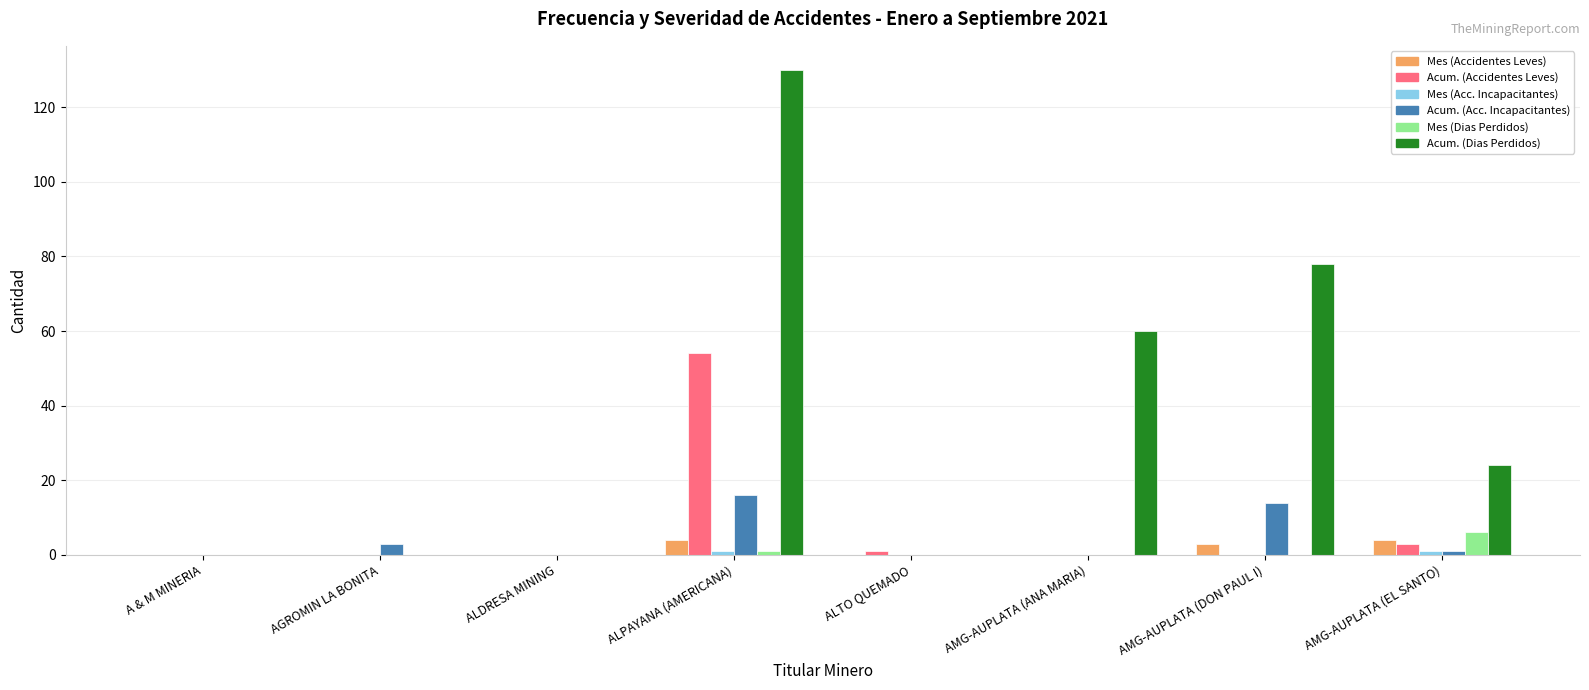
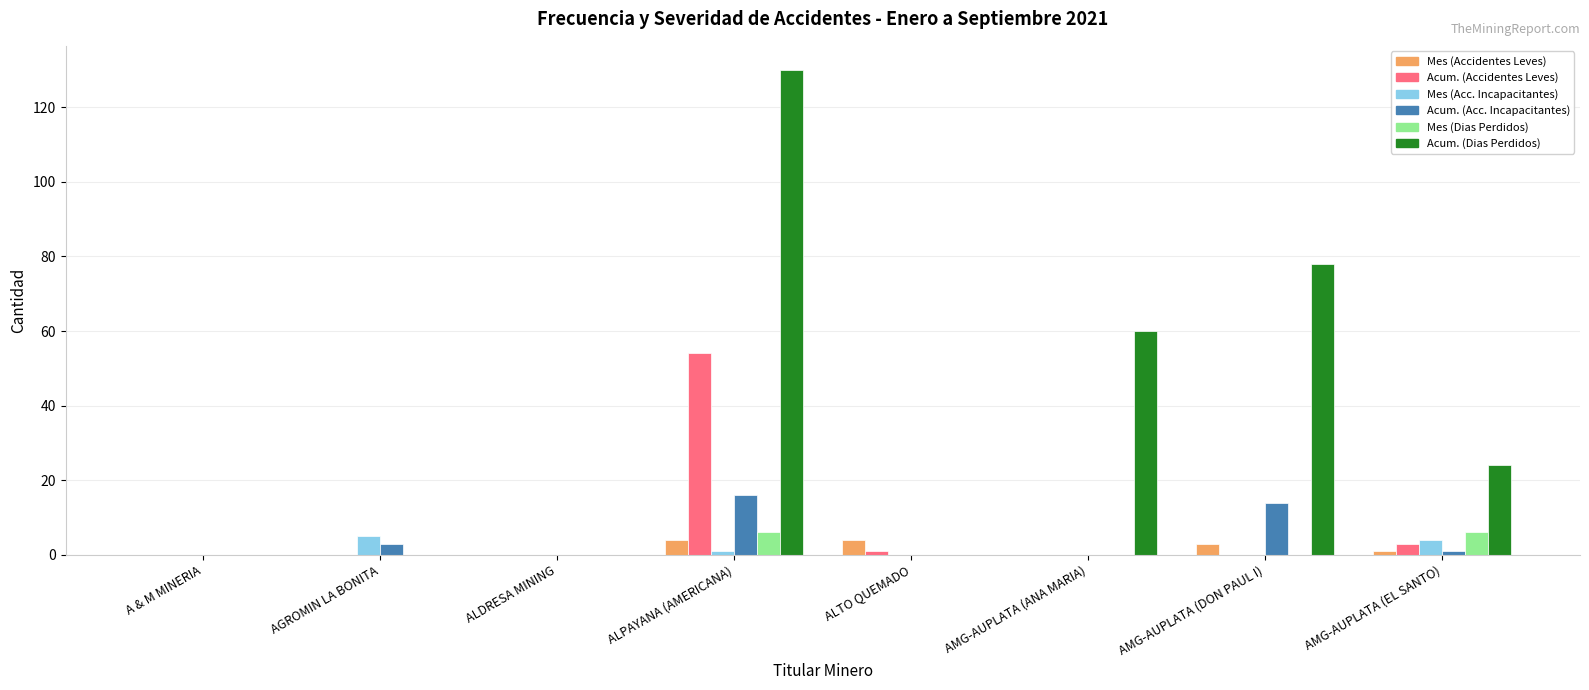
Mes (Acc. Incapacitantes), AGROMIN LA BONITA: 0 -> 5
Mes (Dias Perdidos), ALPAYANA (AMERICANA): 1 -> 6
Mes (Accidentes Leves), ALTO QUEMADO: 0 -> 4
Mes (Accidentes Leves), AMG-AUPLATA (EL SANTO): 4 -> 1
Mes (Acc. Incapacitantes), AMG-AUPLATA (EL SANTO): 1 -> 4
